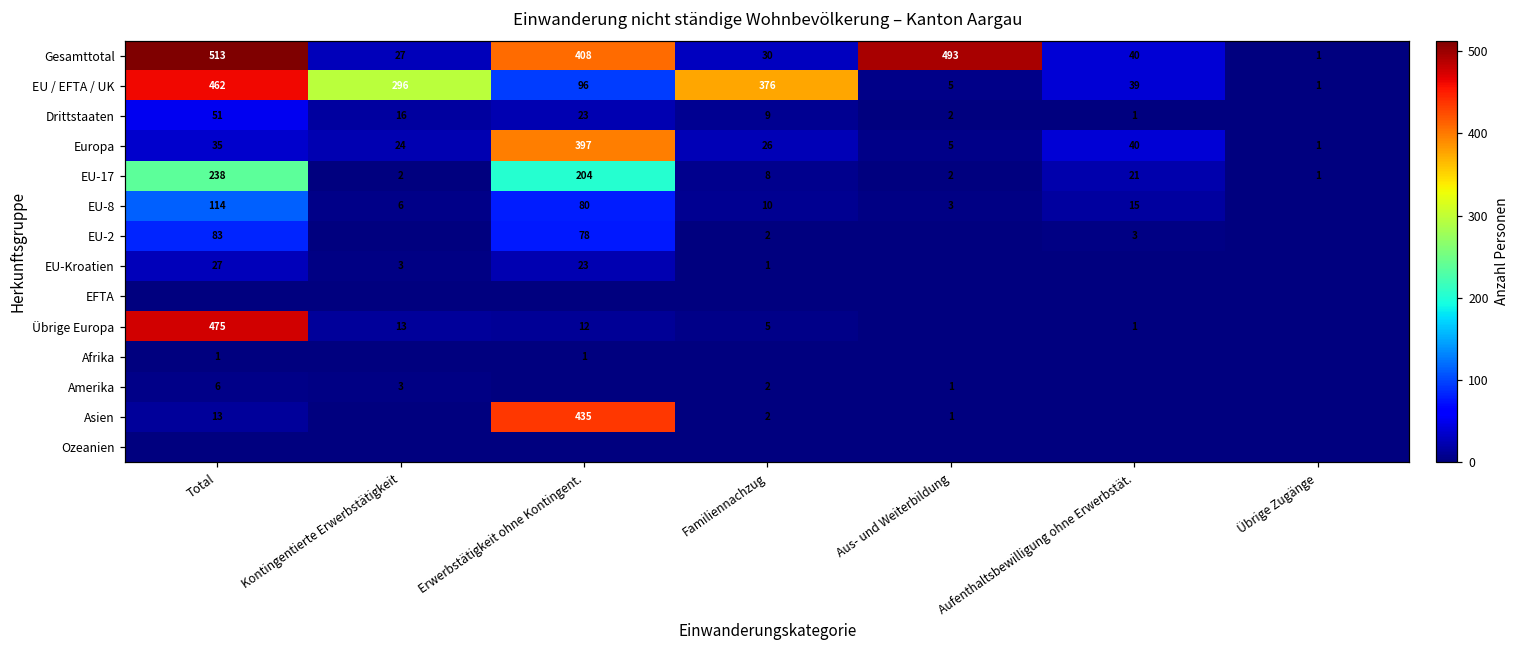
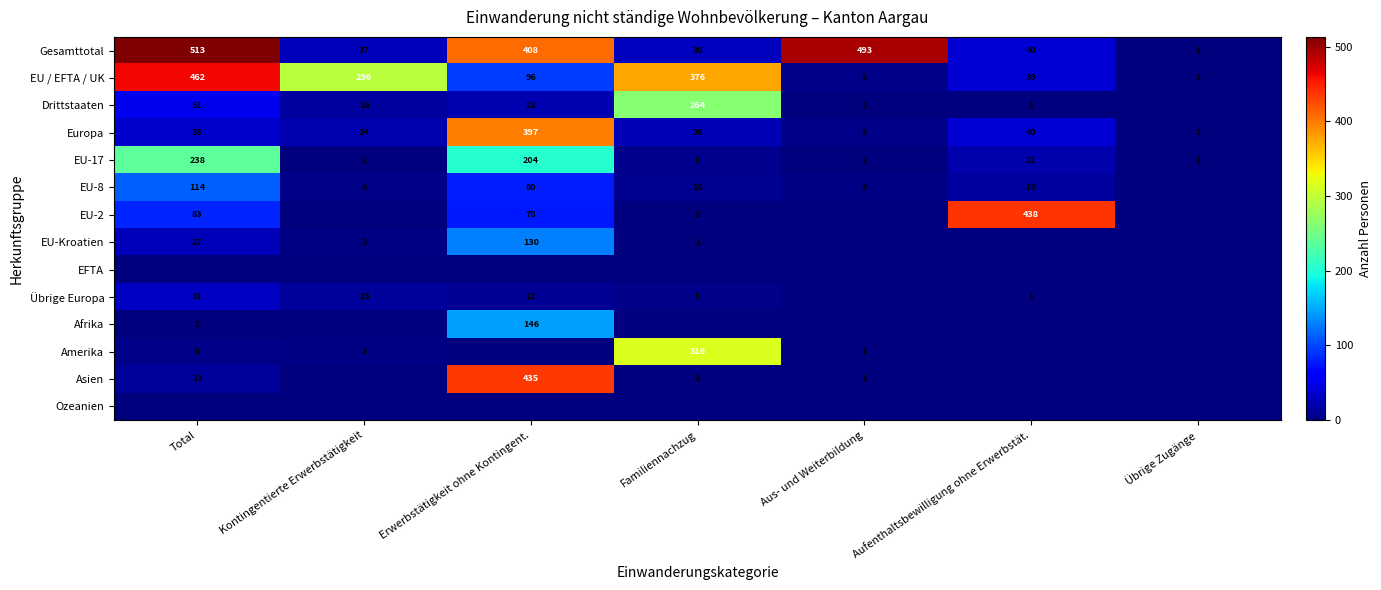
Drittstaaten, Familiennachzug: 9 -> 264
EU-2, Aufenthaltsbewilligung ohne Erwerbstät.: 3 -> 438
EU-Kroatien, Erwerbstätigkeit ohne Kontingent.: 23 -> 130
Übrige Europa, Total: 475 -> 31
Afrika, Erwerbstätigkeit ohne Kontingent.: 1 -> 146
Amerika, Familiennachzug: 2 -> 316
